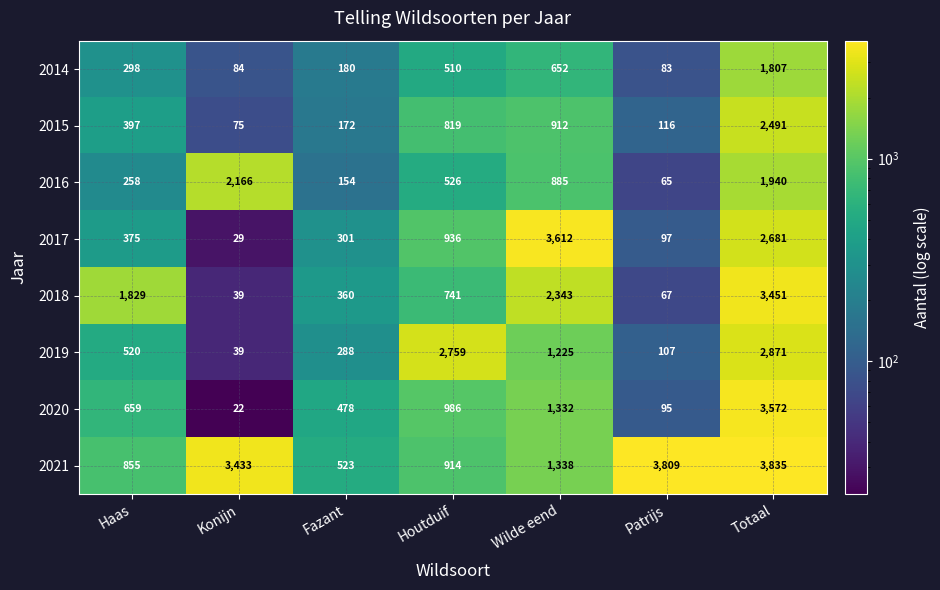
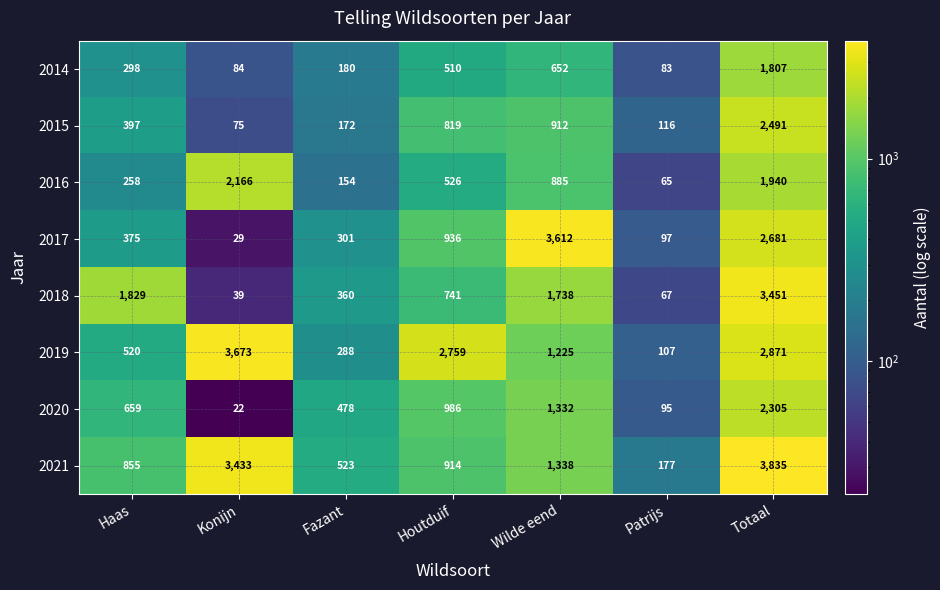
2018, Wilde eend: 2,343 -> 1,738
2019, Konijn: 39 -> 3,673
2020, Totaal: 3,572 -> 2,305
2021, Patrijs: 3,809 -> 177
